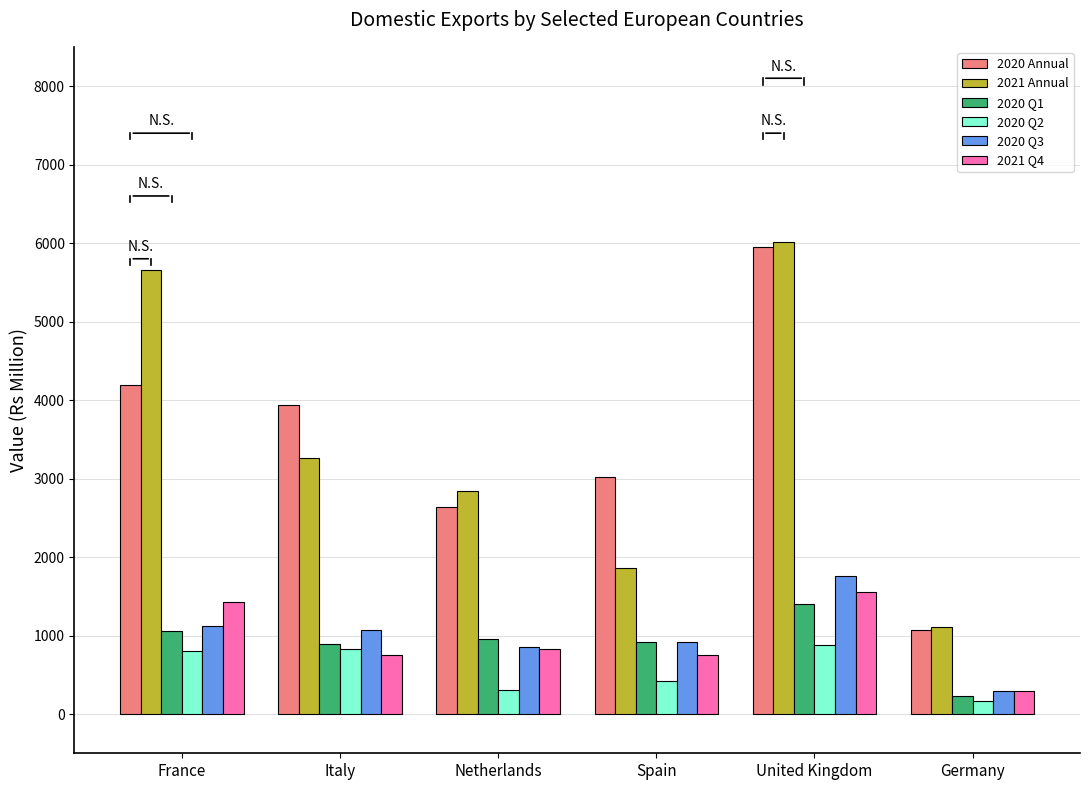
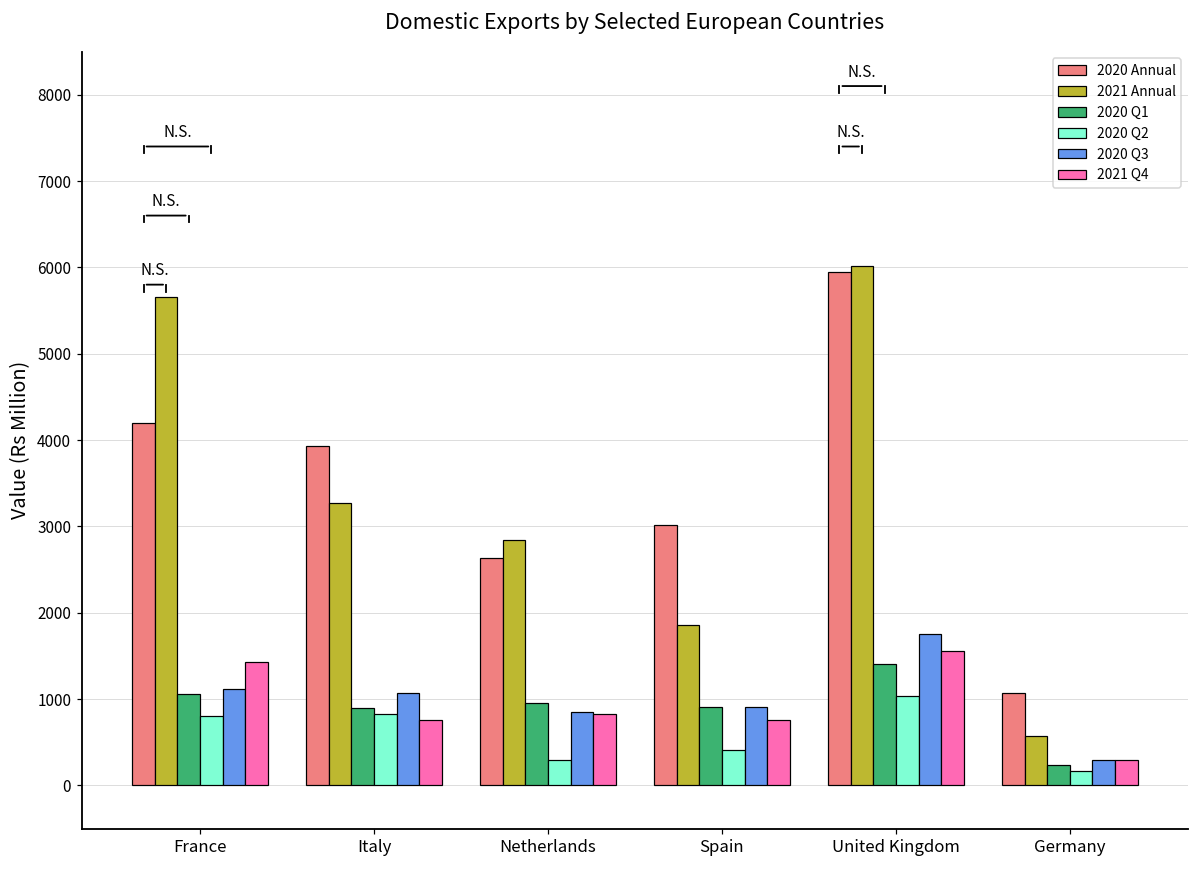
2020 Q2, United Kingdom: 900 -> 1000
2021 Annual, Germany: 1100 -> 600
